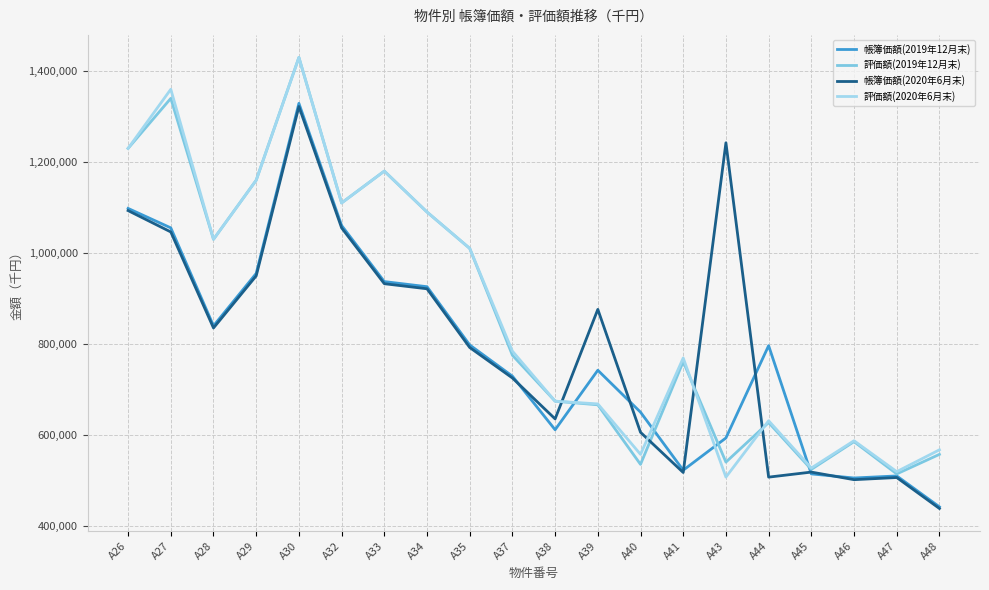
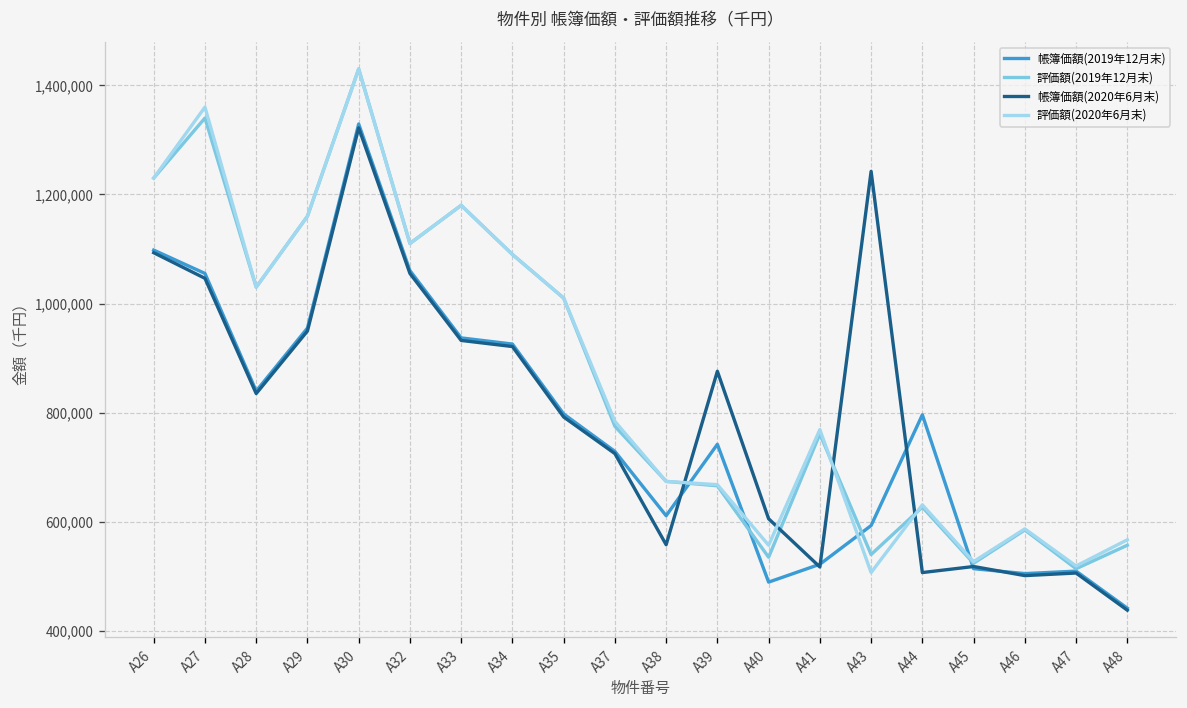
帳簿価額(2020年6月末), A38: 640,000 -> 560,000
帳簿価額(2019年12月末), A40: 650,000 -> 490,000
